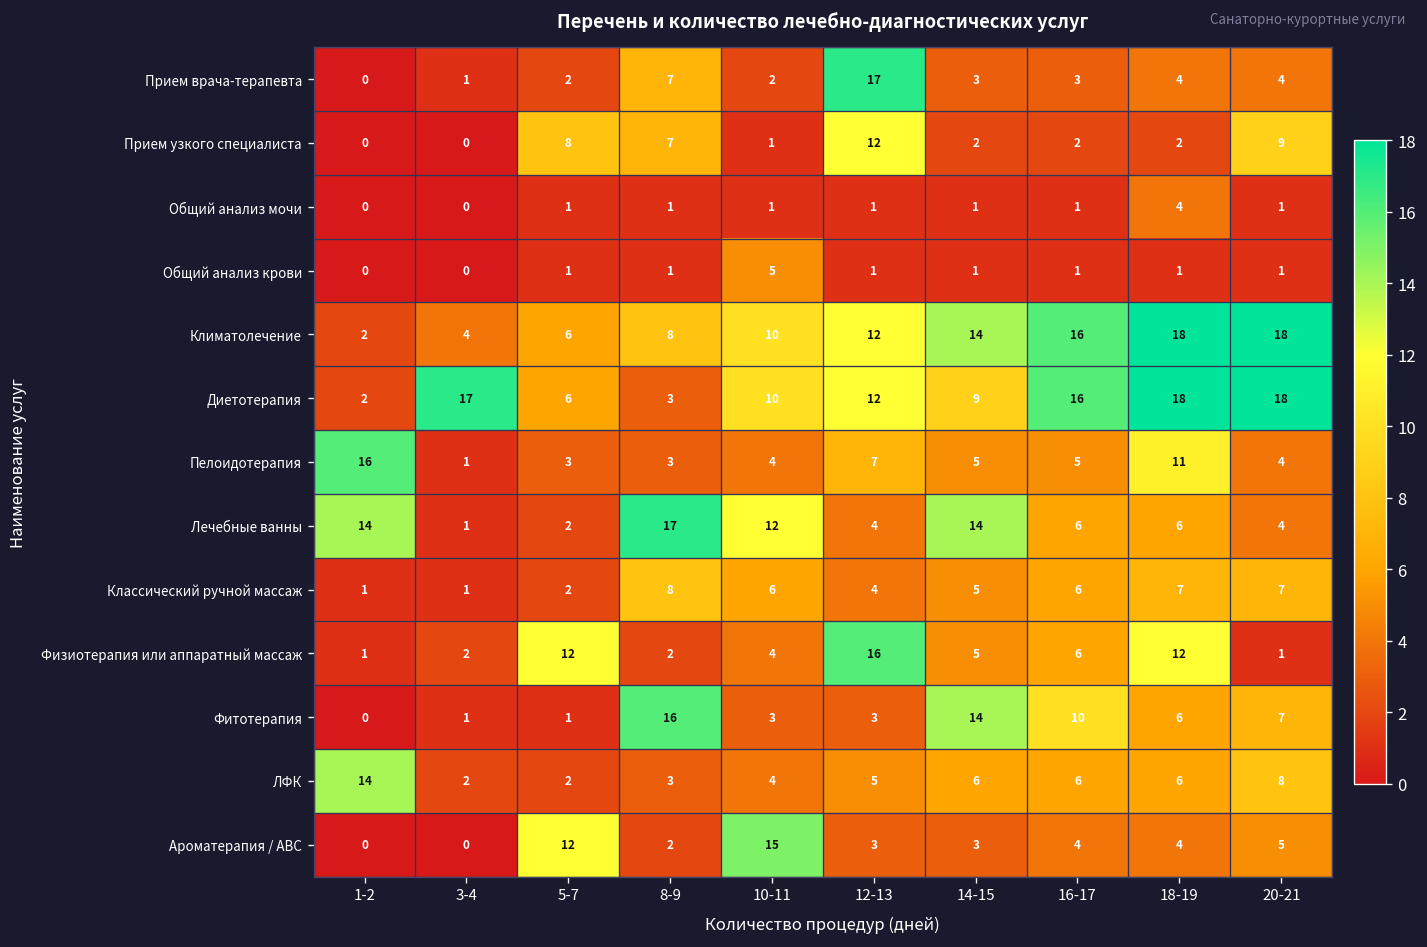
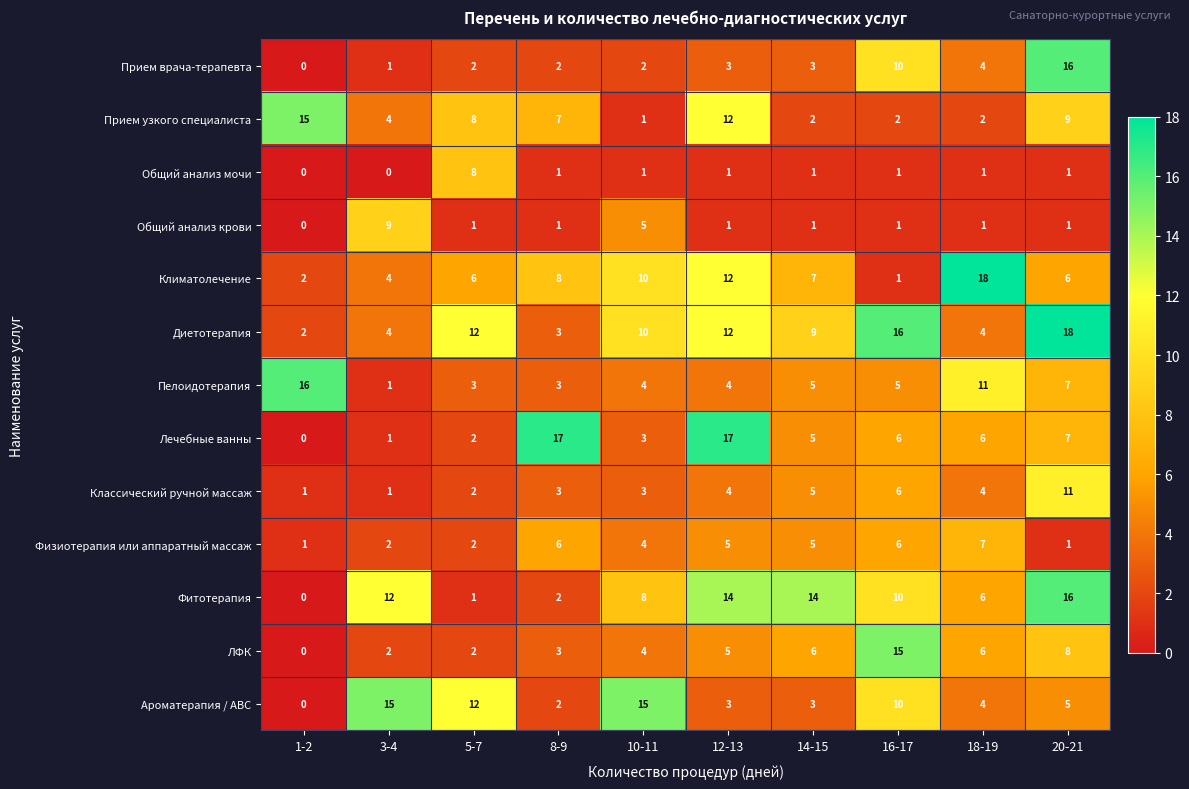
Прием врача-терапевта, 8-9: 7 -> 2
Прием врача-терапевта, 12-13: 17 -> 3
Прием врача-терапевта, 16-17: 3 -> 10
Прием врача-терапевта, 20-21: 4 -> 16
Прием узкого специалиста, 1-2: 0 -> 15
Прием узкого специалиста, 3-4: 0 -> 4
Общий анализ мочи, 5-7: 1 -> 8
Общий анализ мочи, 18-19: 4 -> 1
Общий анализ крови, 3-4: 0 -> 9
Климатолечение, 14-15: 14 -> 7
Климатолечение, 16-17: 16 -> 1
Климатолечение, 20-21: 18 -> 6
Диетотерапия, 3-4: 17 -> 4
Диетотерапия, 5-7: 6 -> 12
Диетотерапия, 18-19: 18 -> 4
Пелоидотерапия, 12-13: 7 -> 4
Пелоидотерапия, 20-21: 4 -> 7
Лечебные ванны, 1-2: 14 -> 0
Лечебные ванны, 10-11: 12 -> 3
Лечебные ванны, 12-13: 4 -> 17
Лечебные ванны, 14-15: 14 -> 5
Лечебные ванны, 20-21: 4 -> 7
Классический ручной массаж, 8-9: 8 -> 3
Классический ручной массаж, 10-11: 6 -> 3
Классический ручной массаж, 18-19: 7 -> 4
Классический ручной массаж, 20-21: 7 -> 11
Физиотерапия или аппаратный массаж, 5-7: 12 -> 2
Физиотерапия или аппаратный массаж, 8-9: 2 -> 6
Физиотерапия или аппаратный массаж, 12-13: 16 -> 5
Физиотерапия или аппаратный массаж, 18-19: 12 -> 7
Фитотерапия, 3-4: 1 -> 12
Фитотерапия, 8-9: 16 -> 2
Фитотерапия, 10-11: 3 -> 8
Фитотерапия, 12-13: 3 -> 14
Фитотерапия, 20-21: 7 -> 16
ЛФК, 1-2: 14 -> 0
ЛФК, 16-17: 6 -> 15
Ароматерапия / АВС, 3-4: 0 -> 15
Ароматерапия / АВС, 16-17: 4 -> 10
